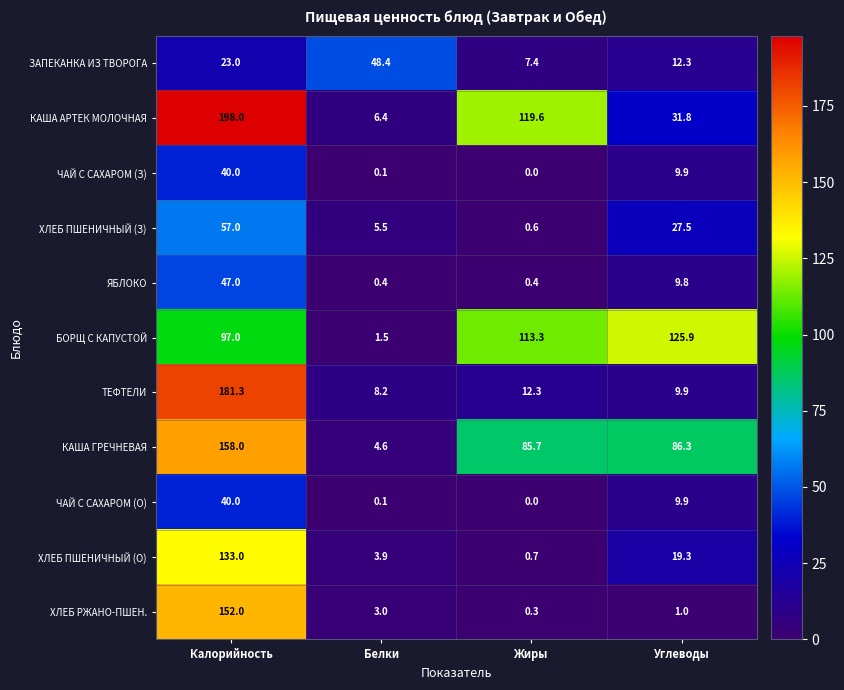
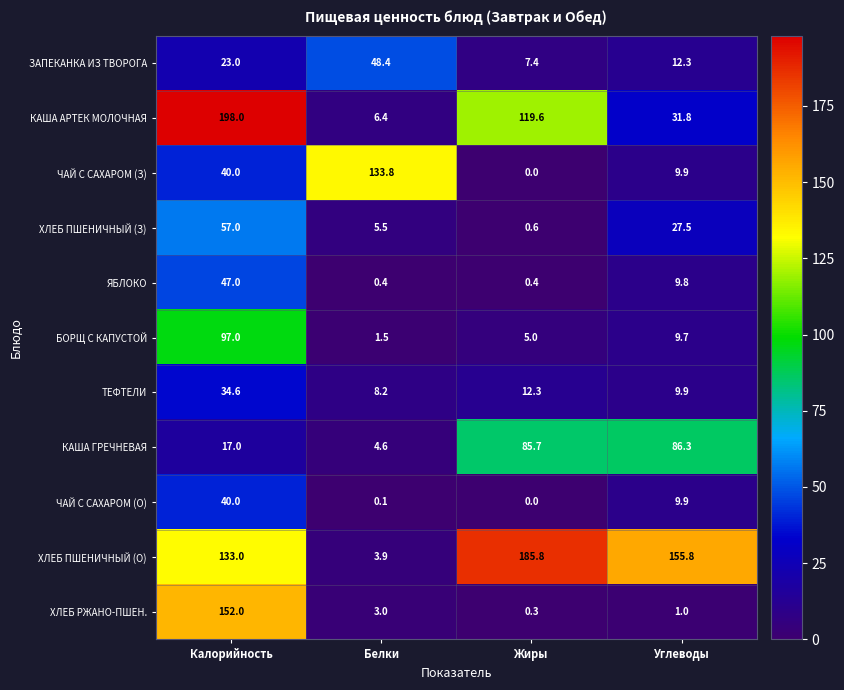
ЧАЙ С САХАРОМ (З), Белки: 0.1 -> 133.8
БОРЩ С КАПУСТОЙ, Жиры: 113.3 -> 5.0
БОРЩ С КАПУСТОЙ, Углеводы: 125.9 -> 9.7
ТЕФТЕЛИ, Калорийность: 181.3 -> 34.6
КАША ГРЕЧНЕВАЯ, Калорийность: 158.0 -> 17.0
ХЛЕБ ПШЕНИЧНЫЙ (О), Жиры: 0.7 -> 185.8
ХЛЕБ ПШЕНИЧНЫЙ (О), Углеводы: 19.3 -> 155.8
